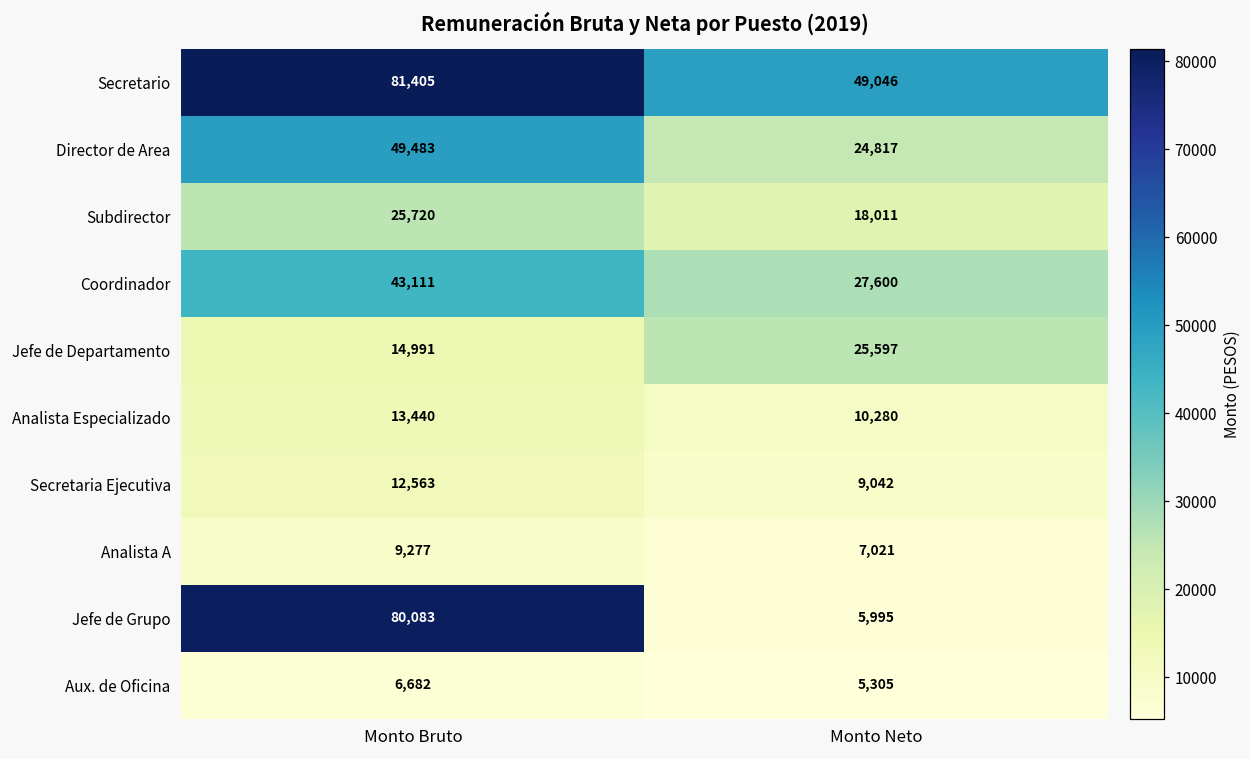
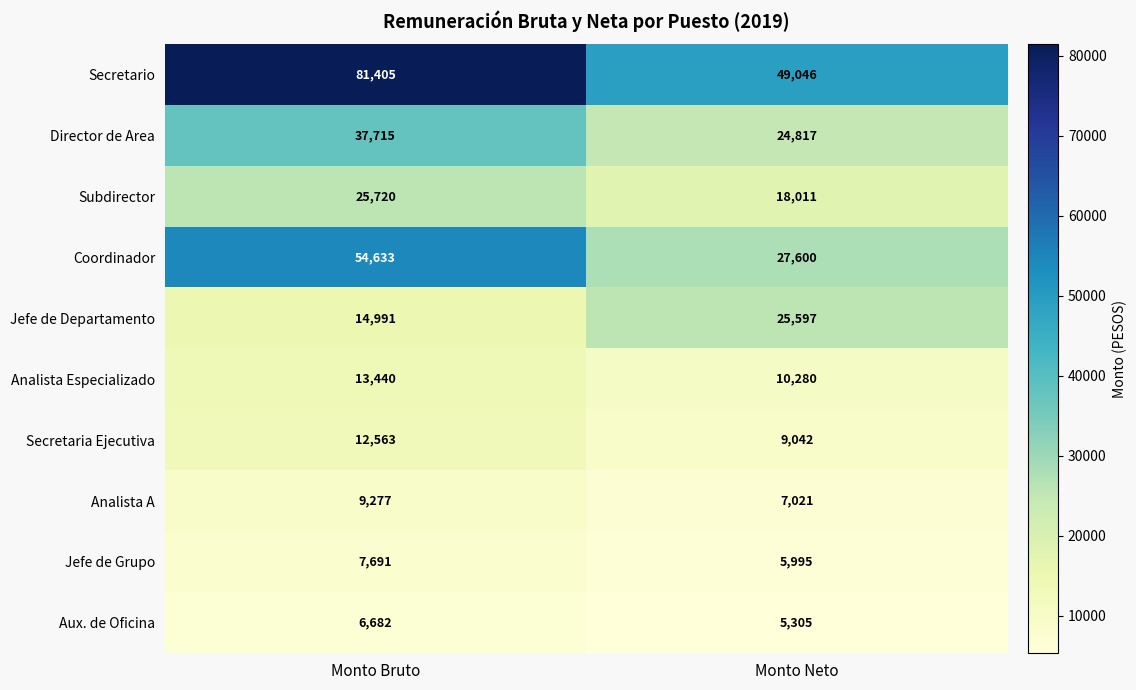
Director de Area, Monto Bruto: 49,483 -> 37,715
Coordinador, Monto Bruto: 43,111 -> 54,633
Jefe de Grupo, Monto Bruto: 80,083 -> 7,691
